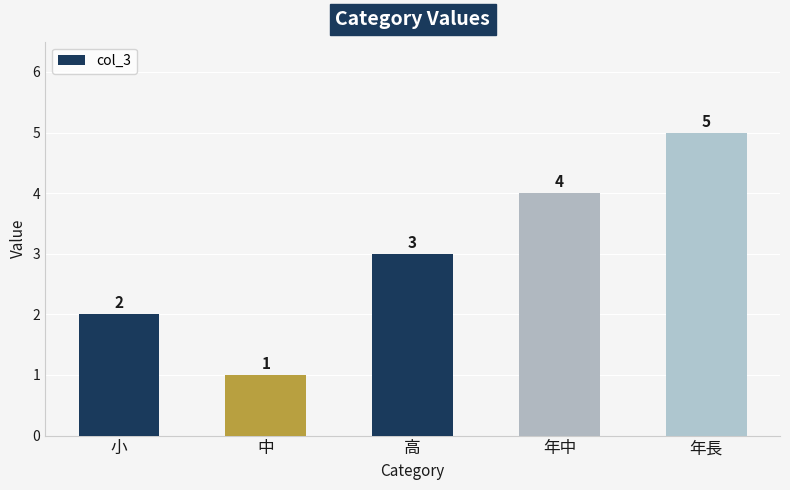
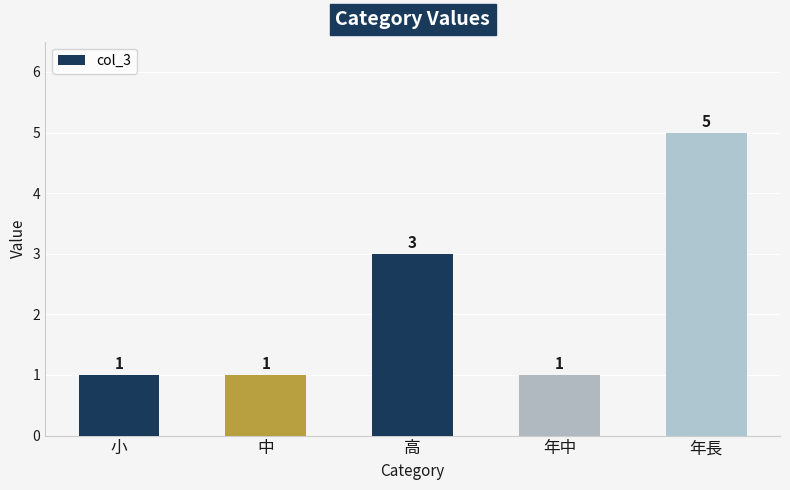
小: 2 -> 1
年中: 4 -> 1
